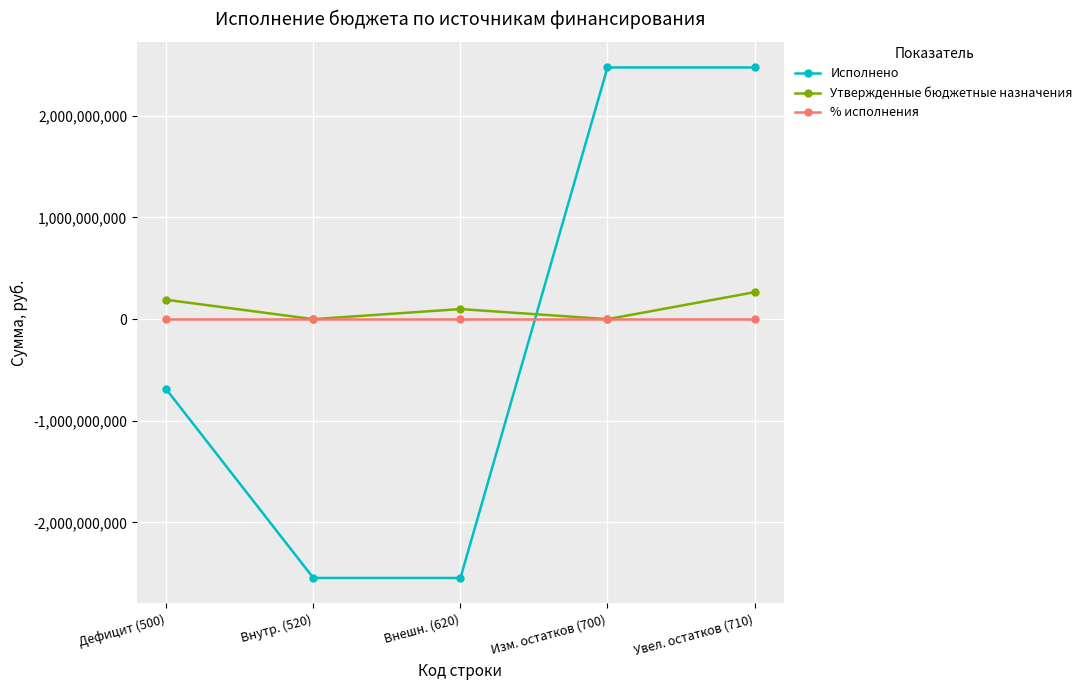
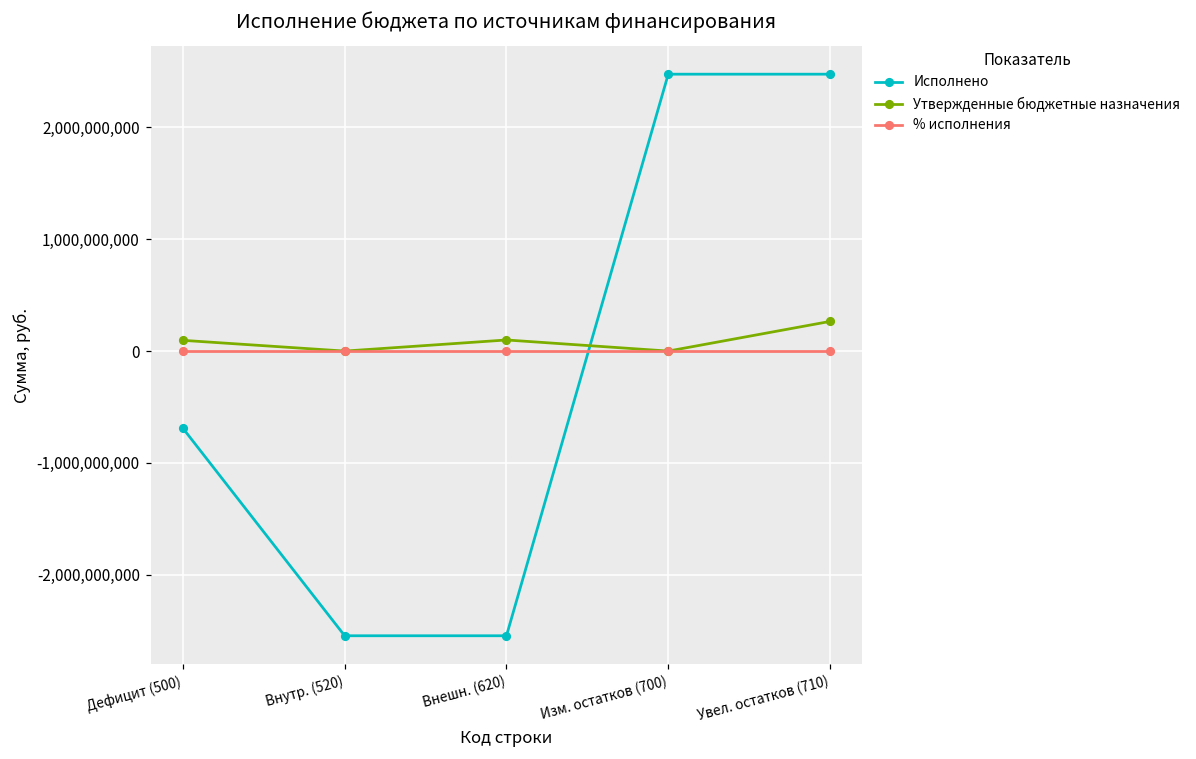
Утвержденные бюджетные назначения, Дефицит (500): 190,000,000 -> 100,000,000
